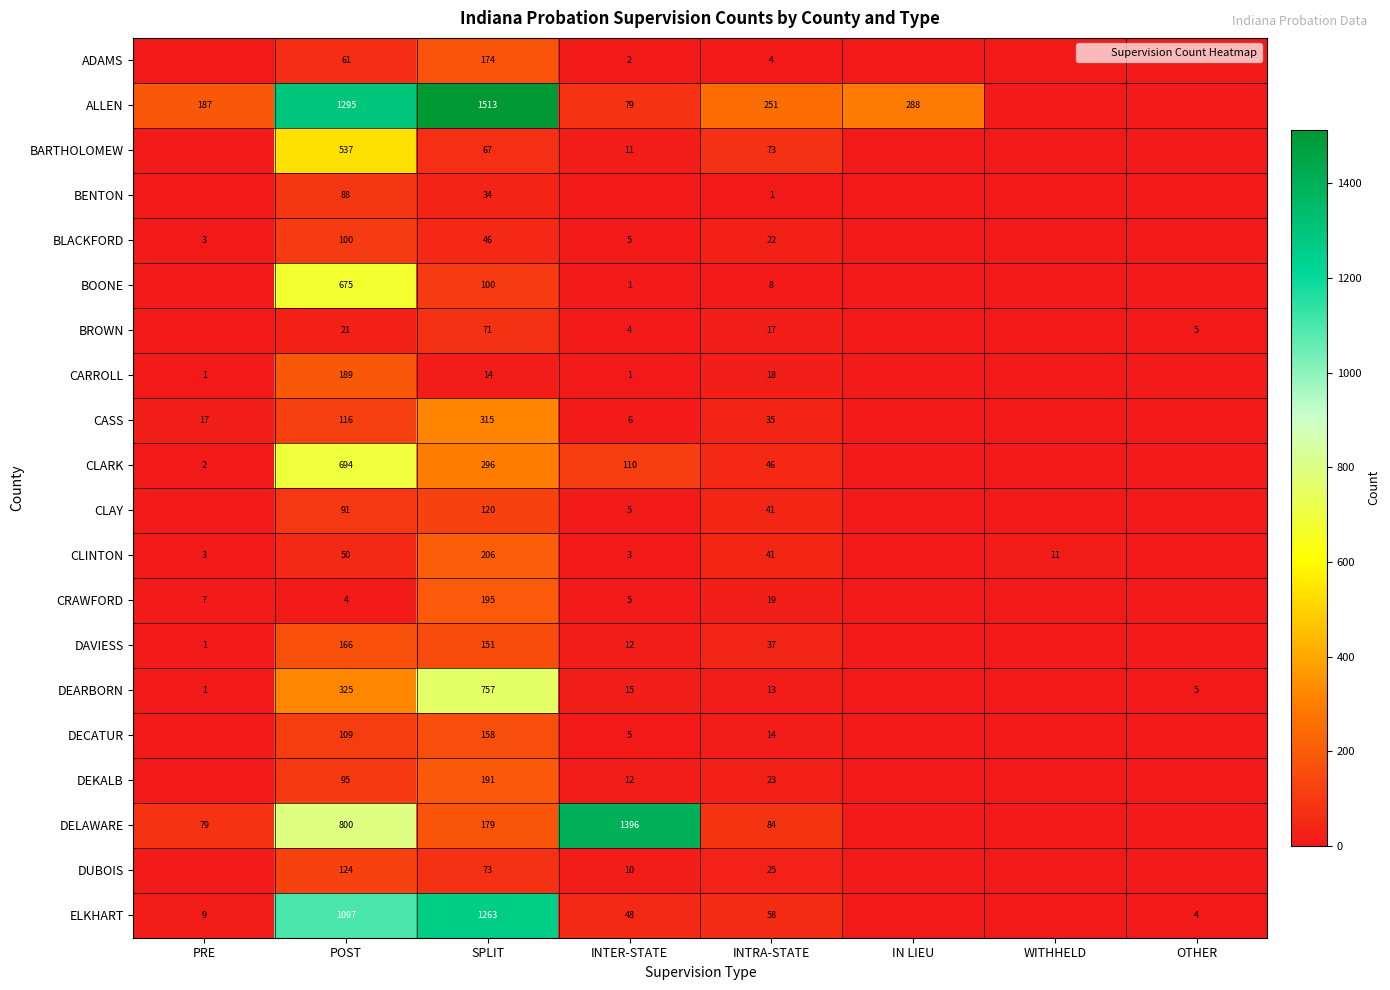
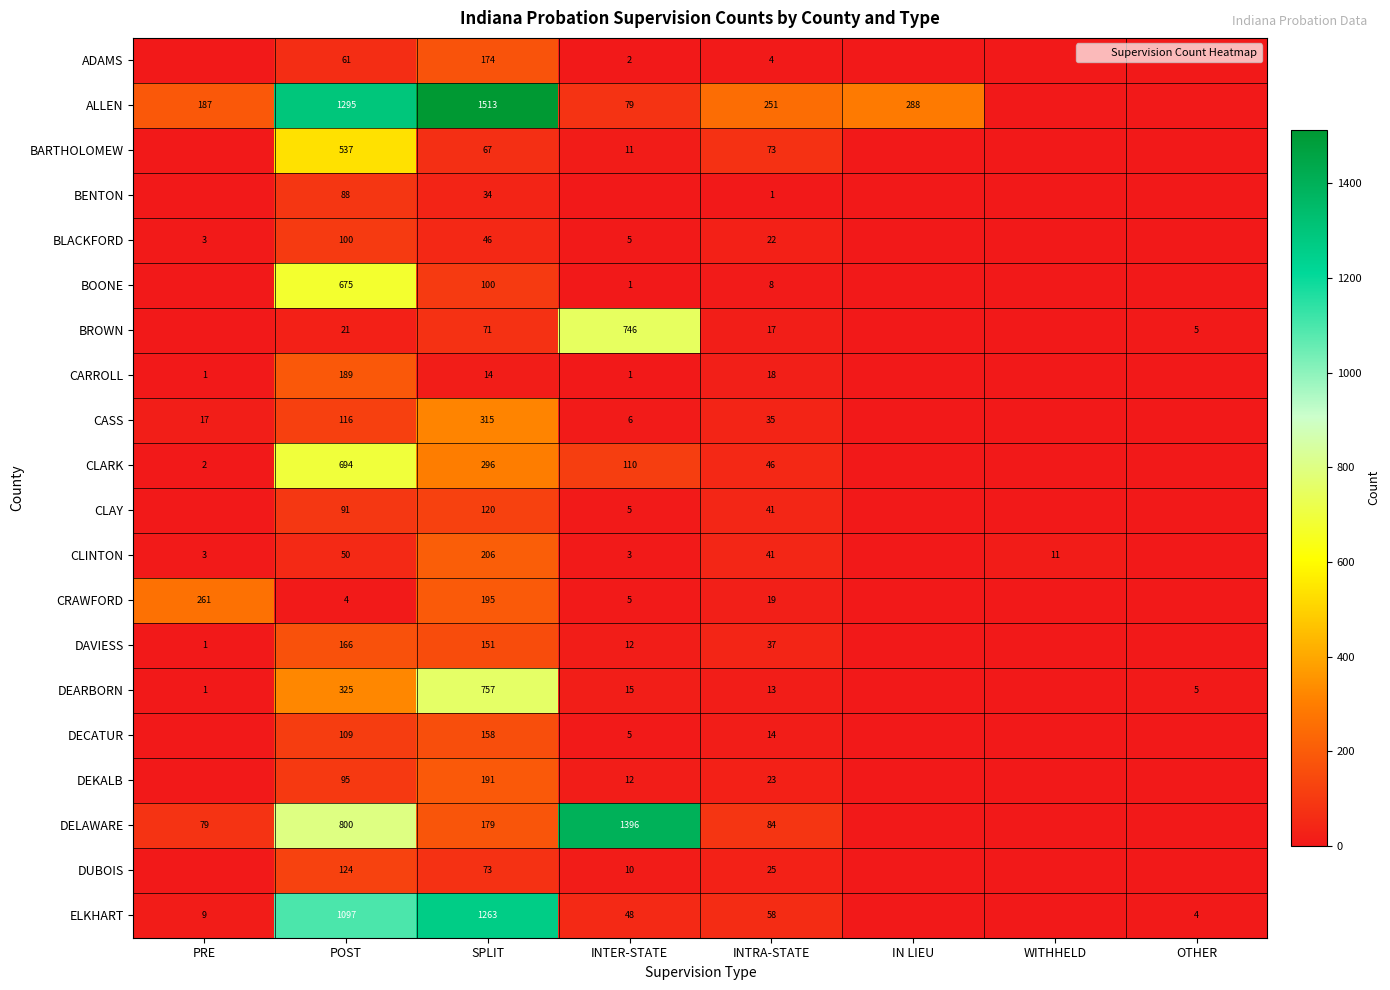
BROWN, INTER-STATE: 4 -> 746
CRAWFORD, PRE: 7 -> 261
